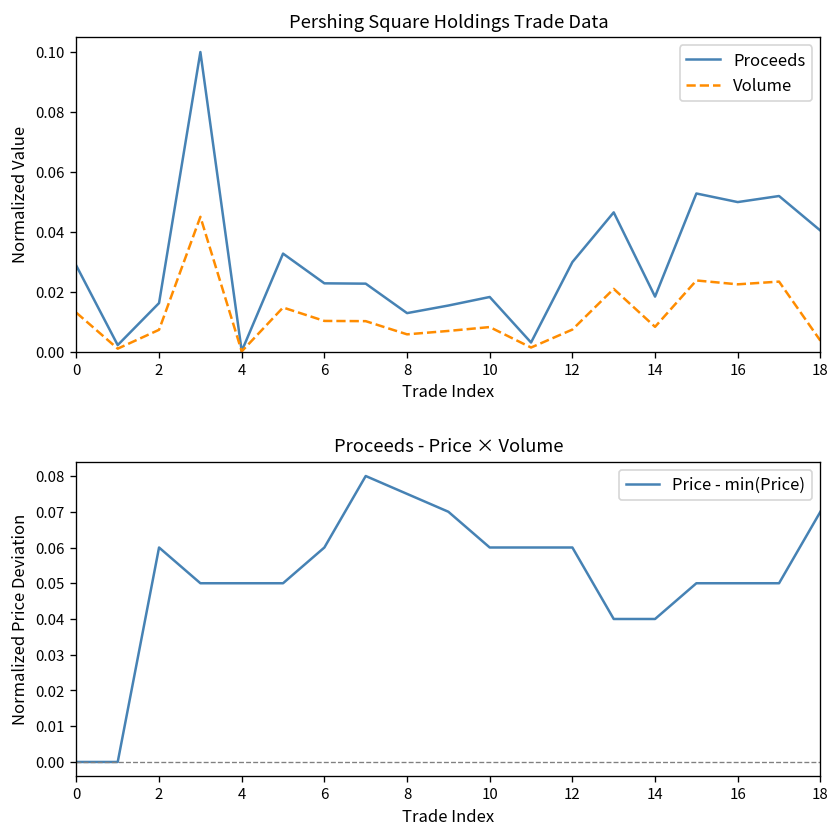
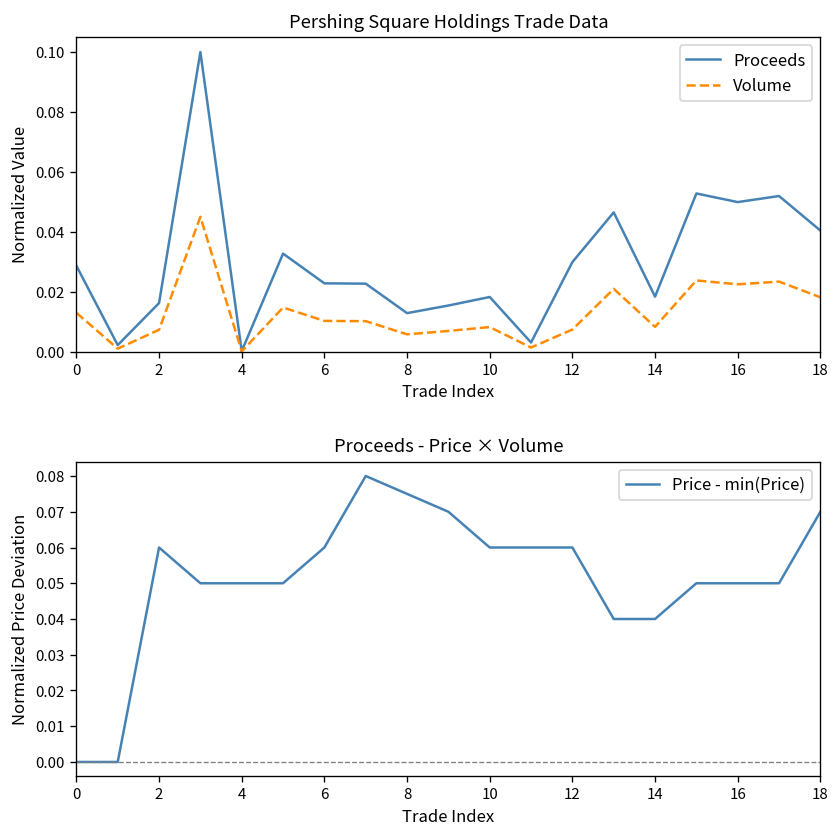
Pershing Square Holdings Trade Data, Volume, 18: 0.004 -> 0.018
